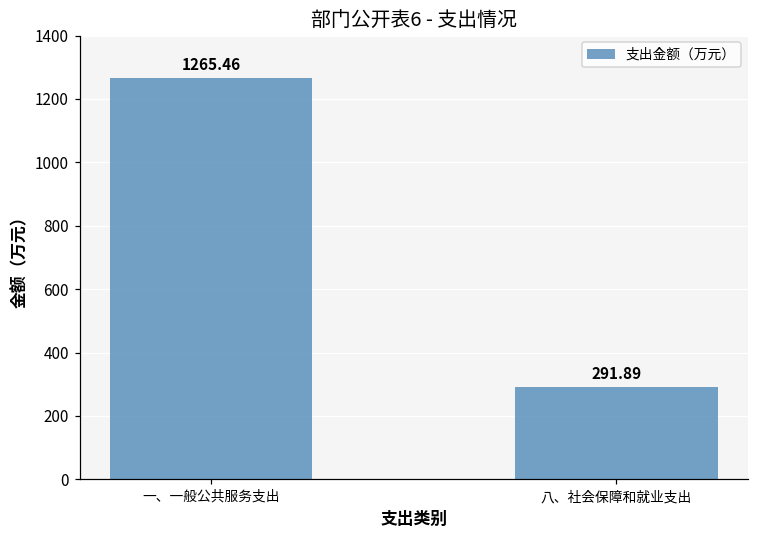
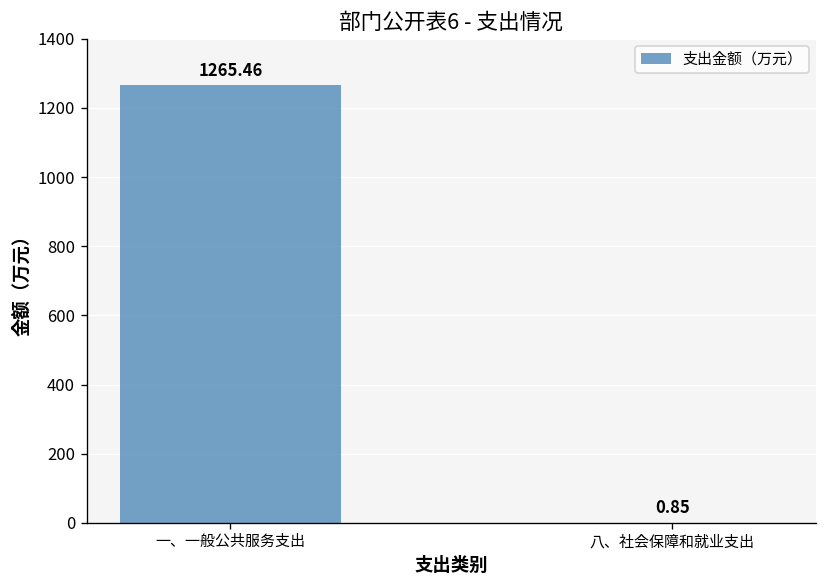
八、社会保障和就业支出: 291.89 -> 0.85
